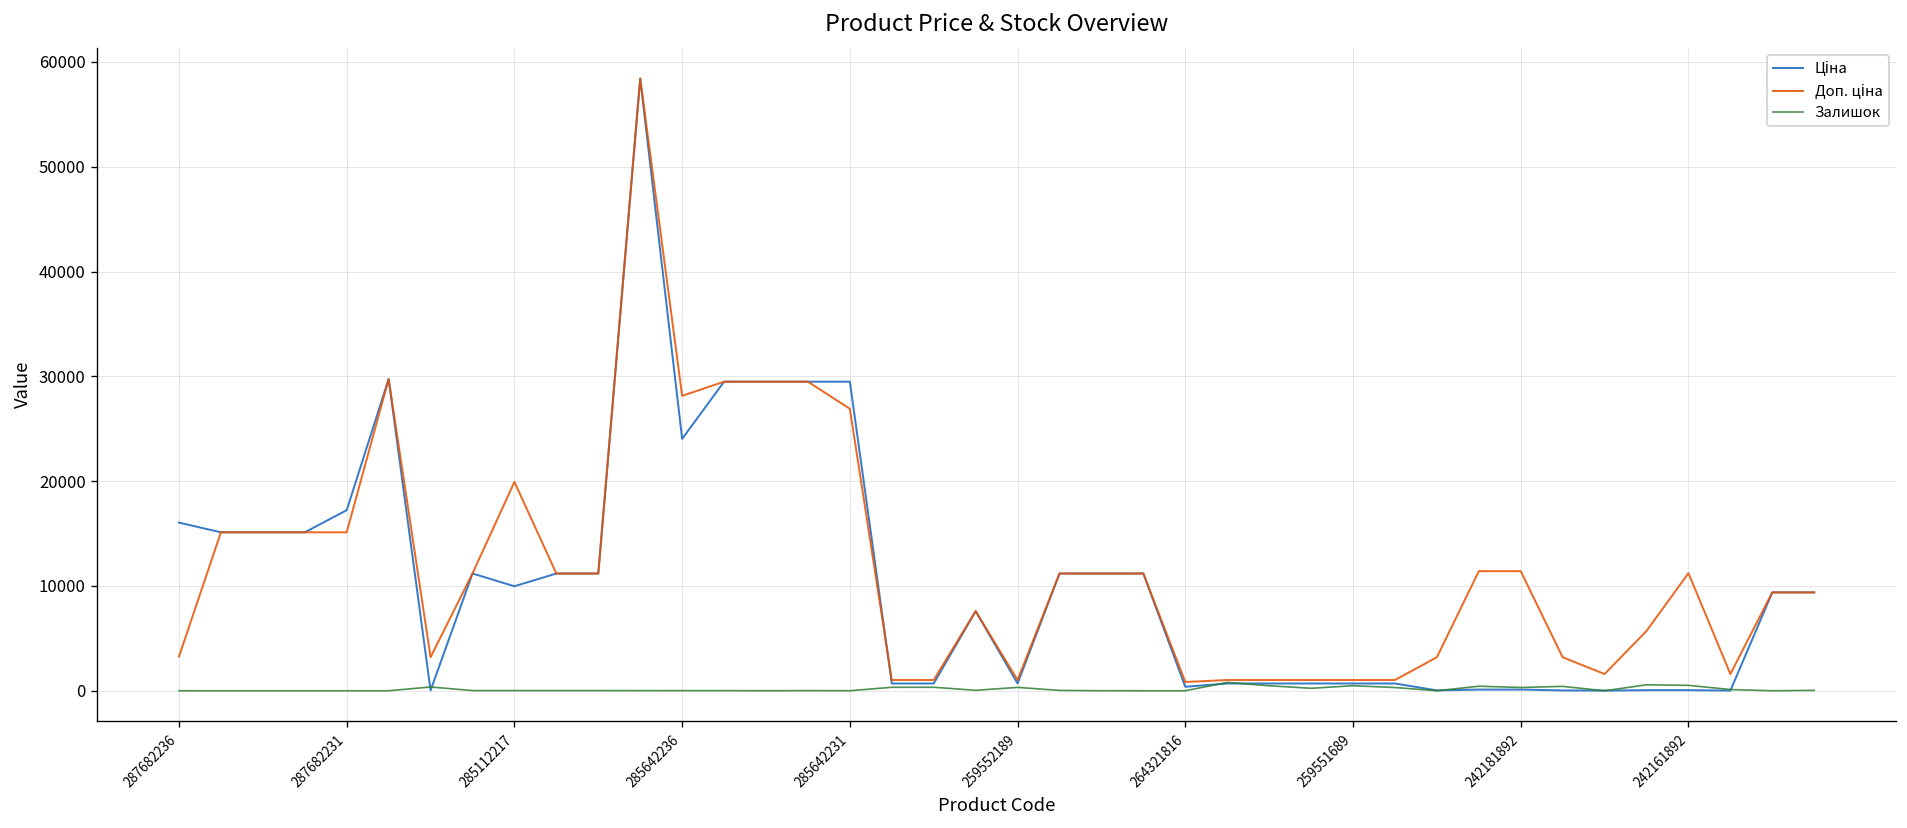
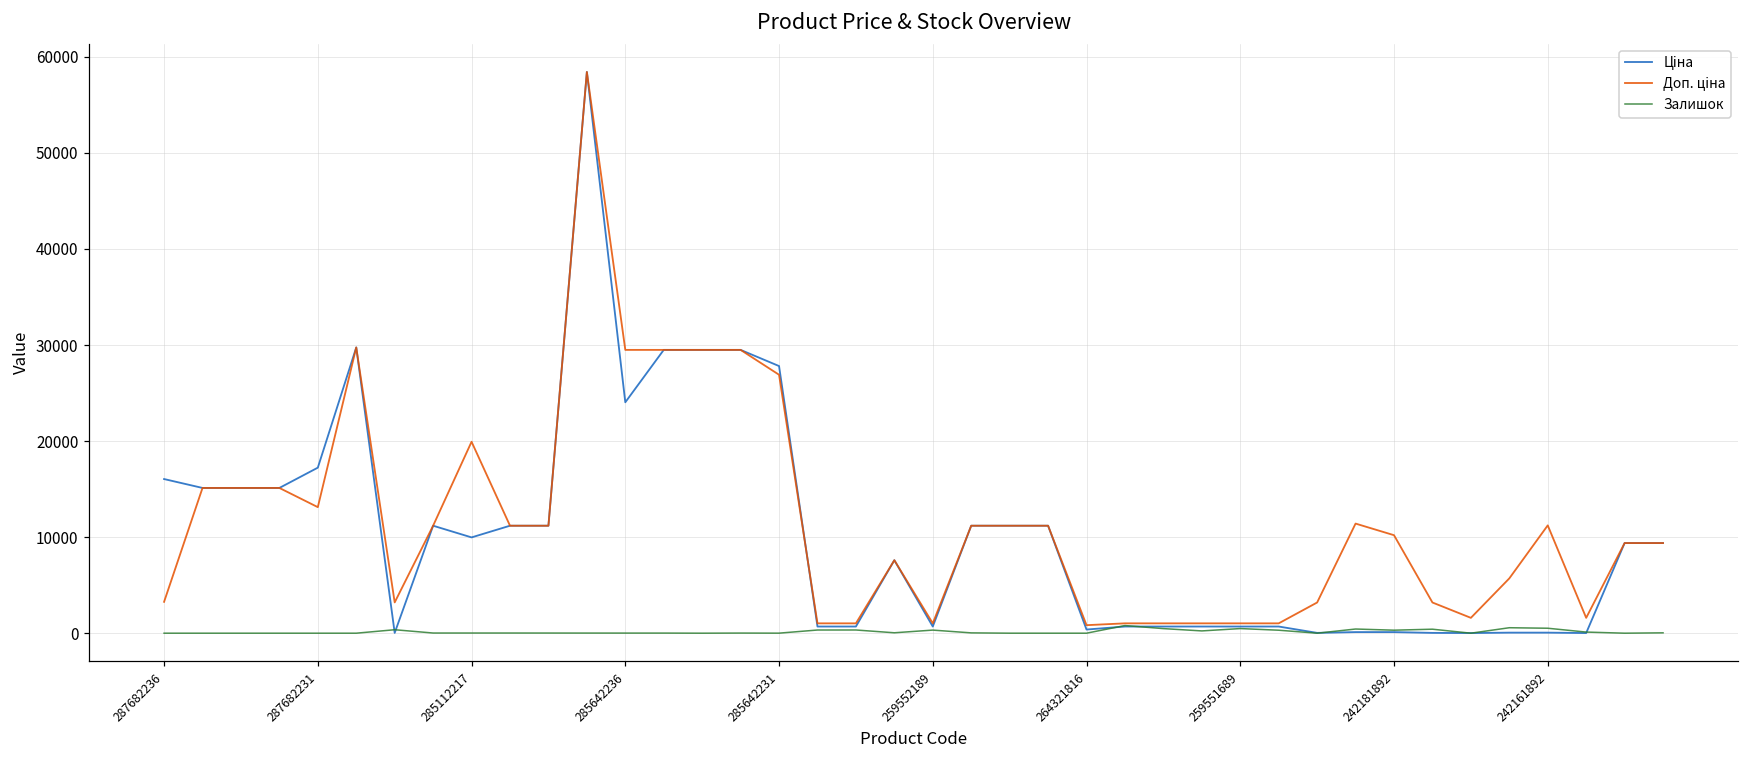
Доп. ціна, 287682231: 15000 -> 13000
Доп. ціна, 285642236: 28000 -> 29000
Ціна, 285642231: 29000 -> 28000
Доп. ціна, 242181892: 11000 -> 10000
